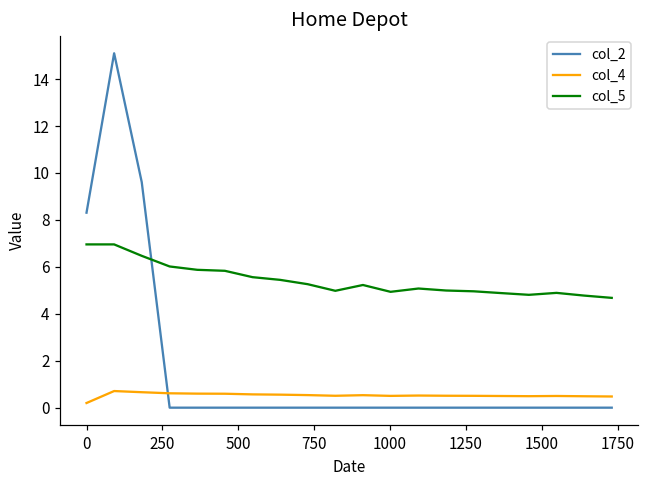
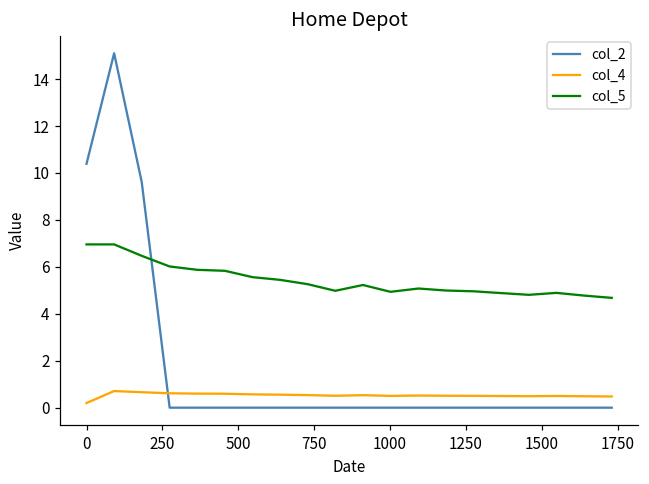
col_2, 0: 8.3 -> 10.4
